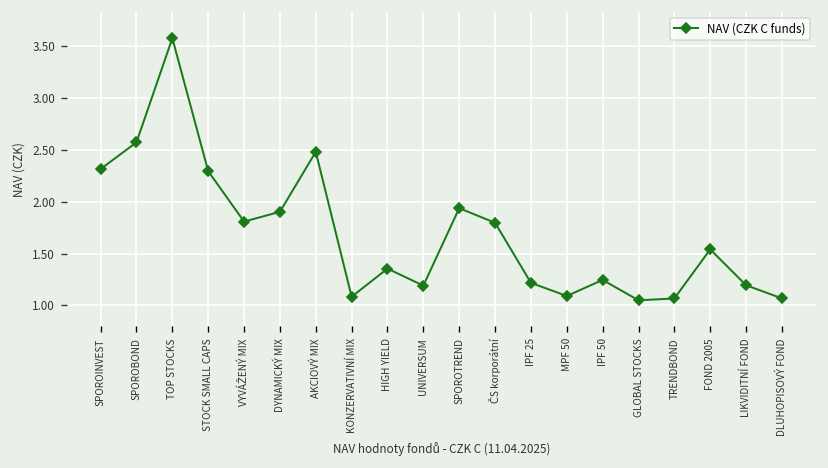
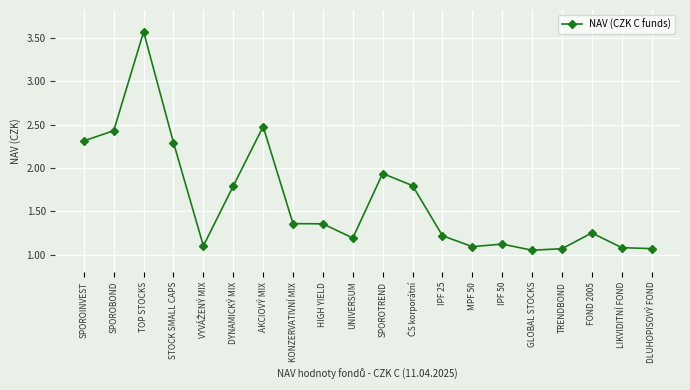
SPOROBOND: 2.6 -> 2.4
VYVÁŽENÝ MIX: 1.8 -> 1.1
DYNAMICKÝ MIX: 1.9 -> 1.8
KONZERVATIVNÍ MIX: 1.1 -> 1.4
IPF 50: 1.2 -> 1.1
FOND 2005: 1.5 -> 1.3
LIKVIDITNÍ FOND: 1.2 -> 1.1
